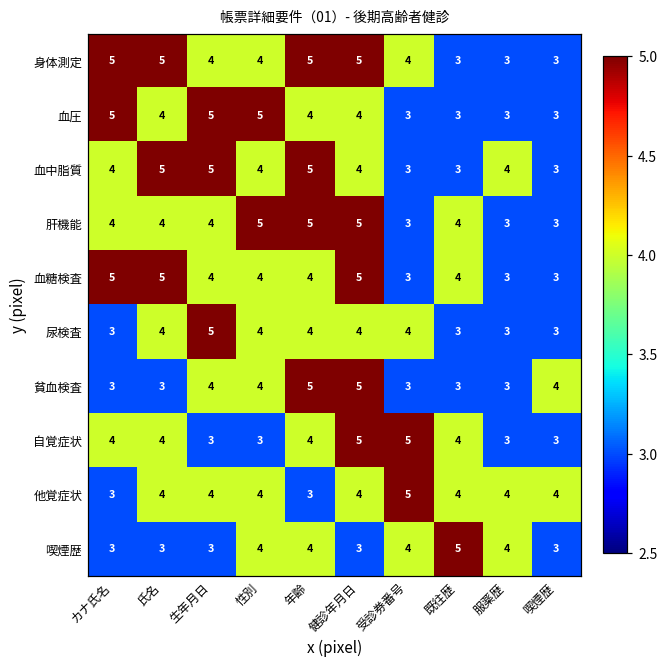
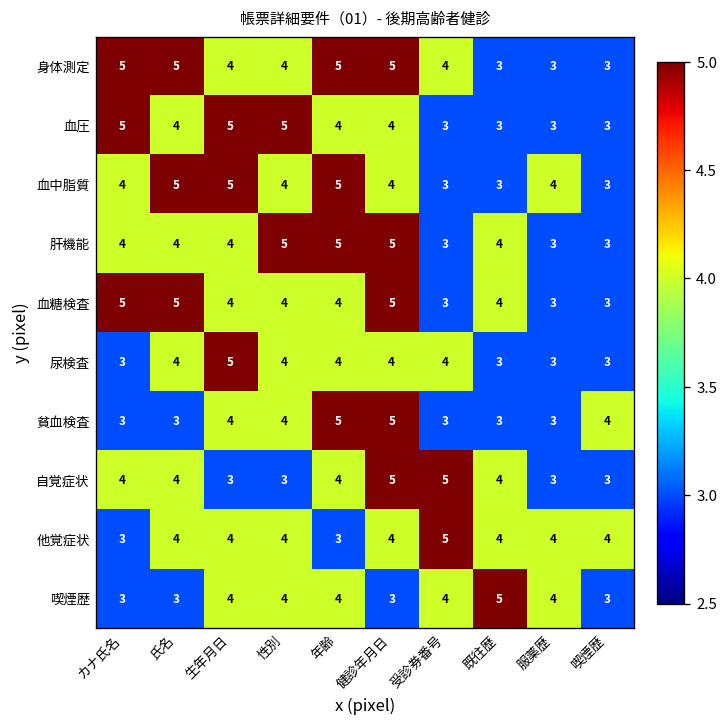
喫煙歴, 生年月日: 3 -> 4
